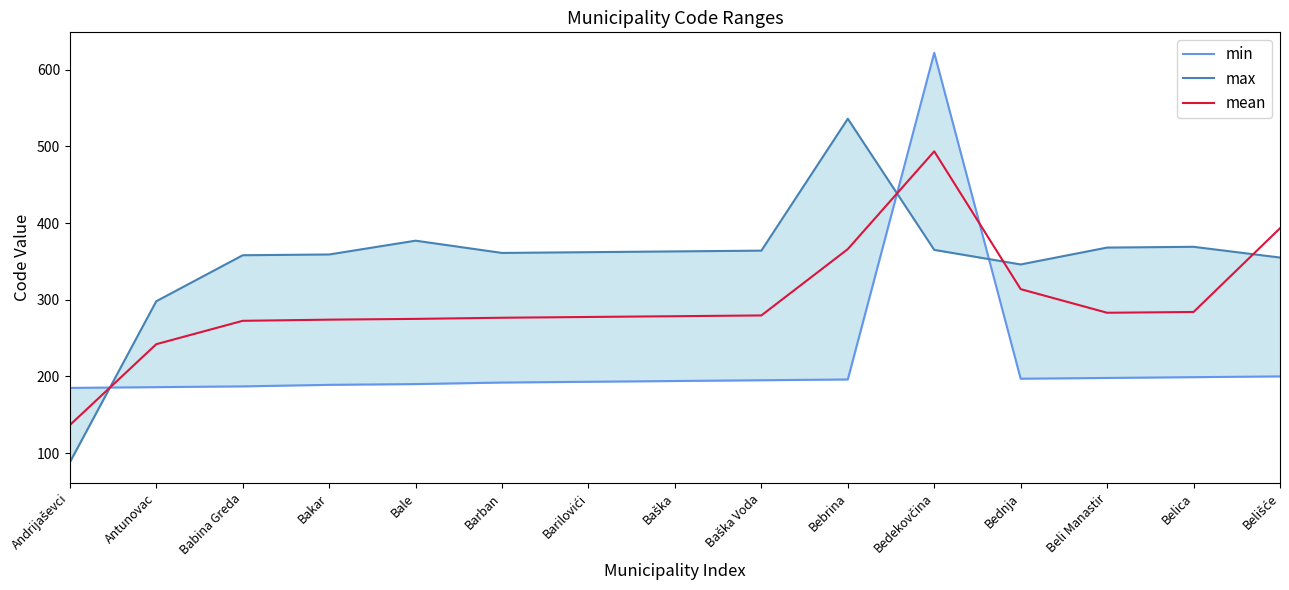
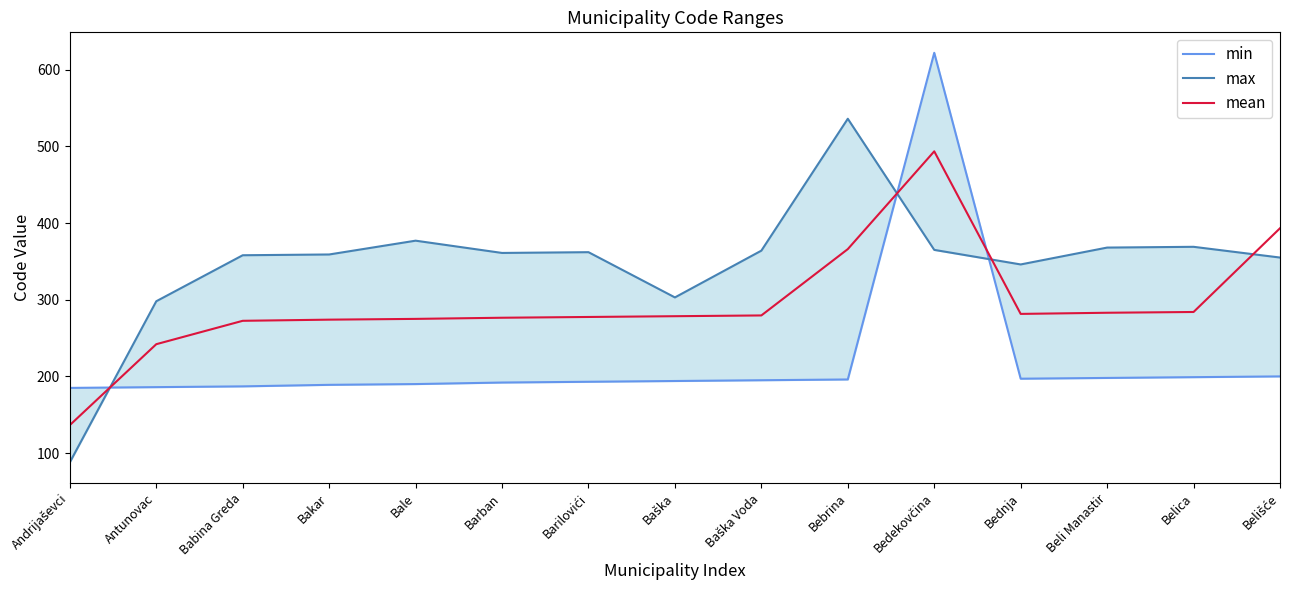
max, Baška: 360 -> 300
mean, Bednja: 310 -> 280
